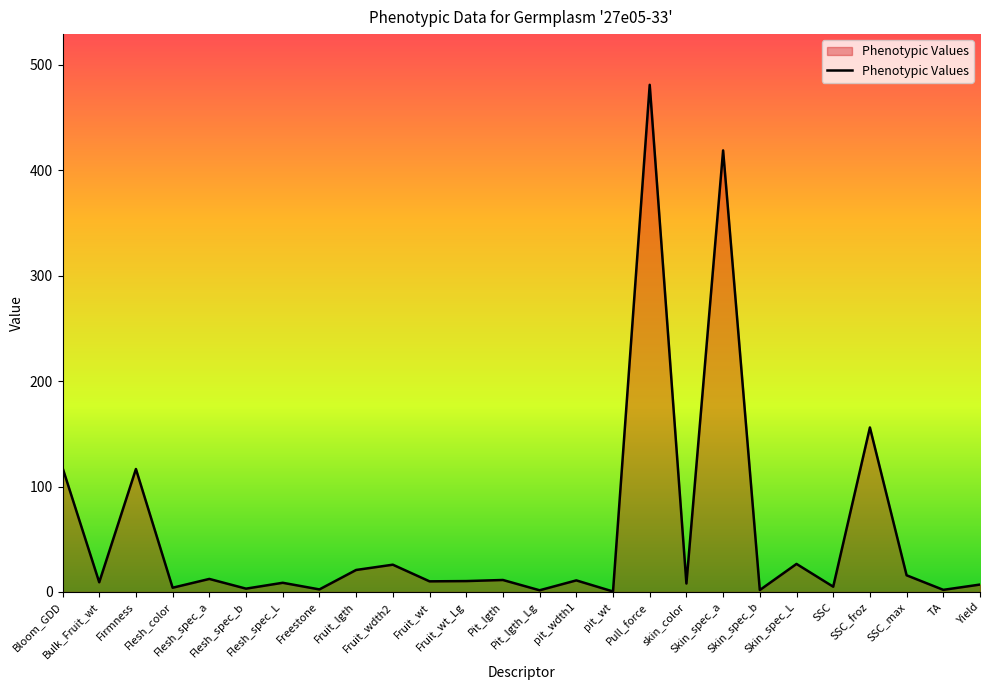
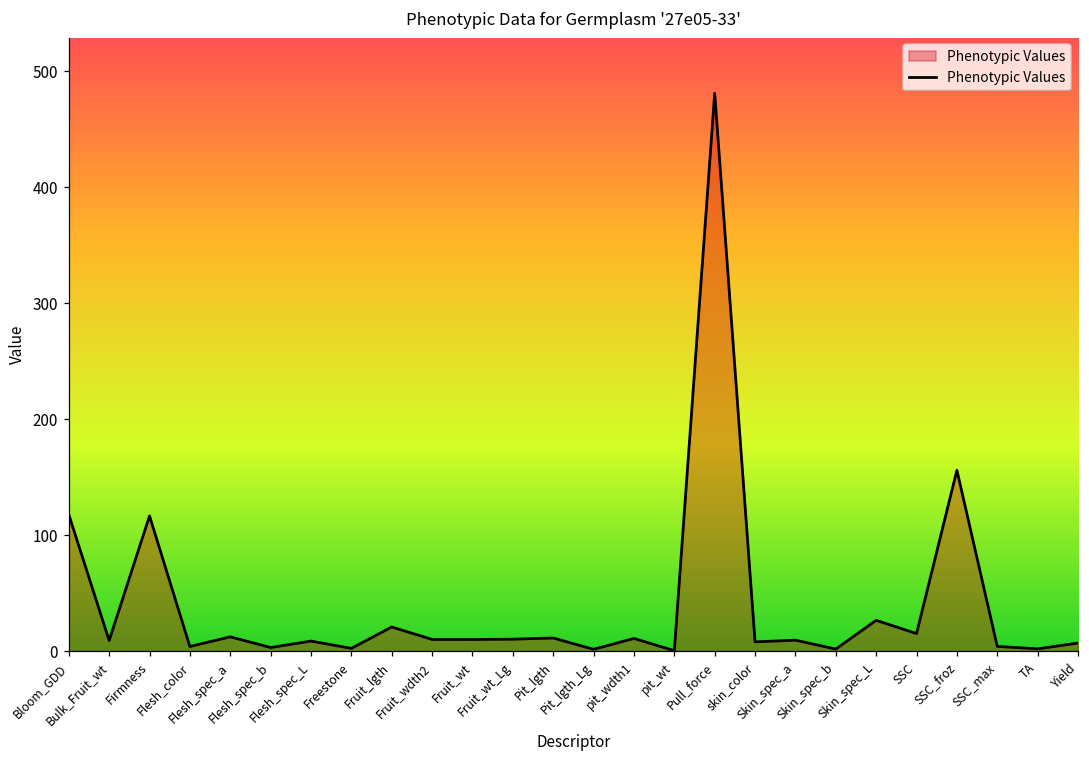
Fruit_wdth2: 26 -> 10
Skin_spec_a: 419 -> 9
SSC: 5 -> 15
SSC_max: 16 -> 4
